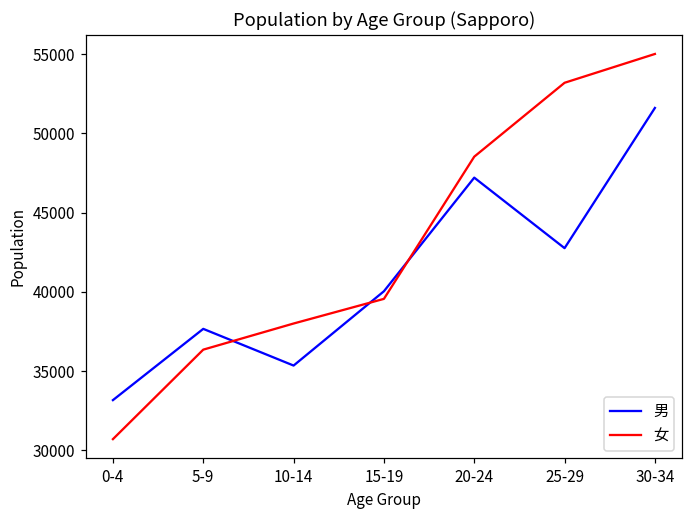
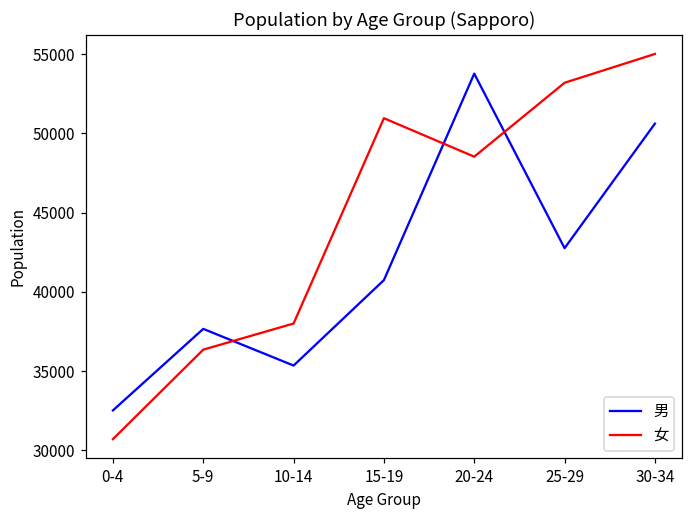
男, 0-4: 33200 -> 32500
男, 15-19: 40000 -> 40700
女, 15-19: 39600 -> 51000
男, 20-24: 47200 -> 53800
男, 30-34: 51600 -> 50600
